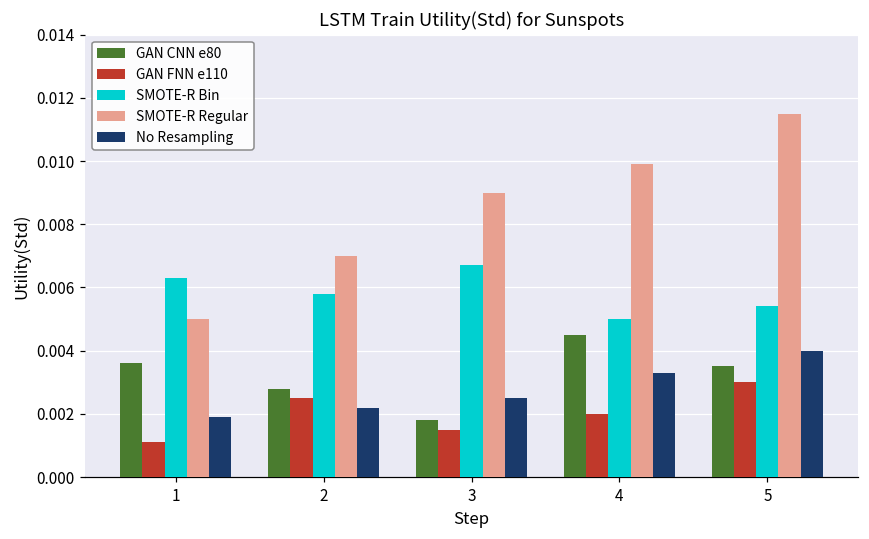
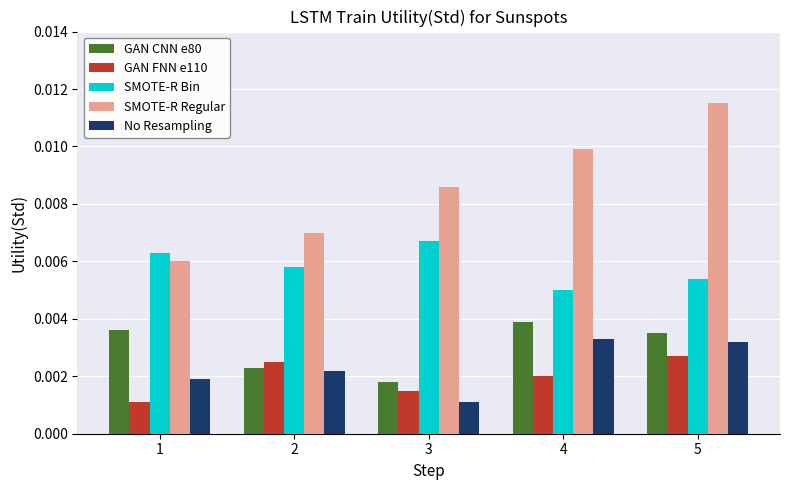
SMOTE-R Regular, 1: 0.005 -> 0.006
GAN CNN e80, 2: 0.0028 -> 0.0023
SMOTE-R Regular, 3: 0.0090 -> 0.0086
No Resampling, 3: 0.0025 -> 0.0011
GAN CNN e80, 4: 0.0045 -> 0.0039
GAN FNN e110, 5: 0.0030 -> 0.0027
No Resampling, 5: 0.0040 -> 0.0032
